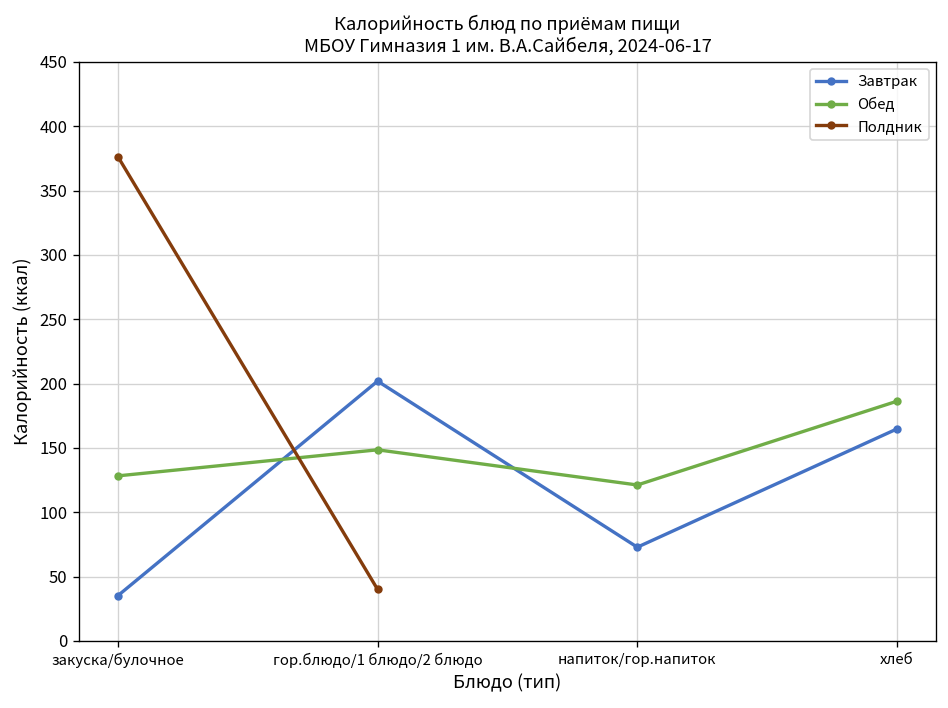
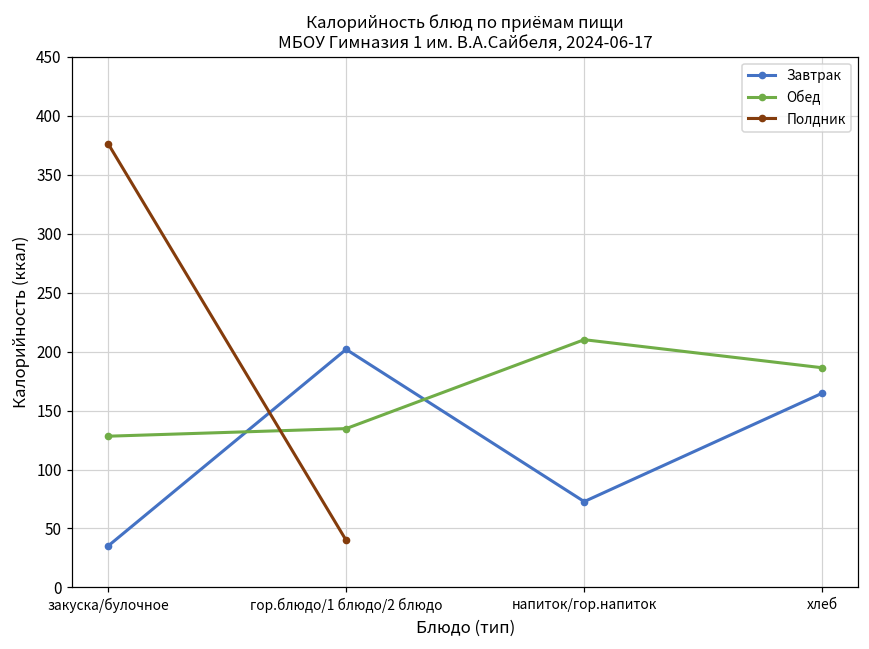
Обед, гор.блюдо/1 блюдо/2 блюдо: 149 -> 135
Обед, напиток/гор.напиток: 121 -> 210
